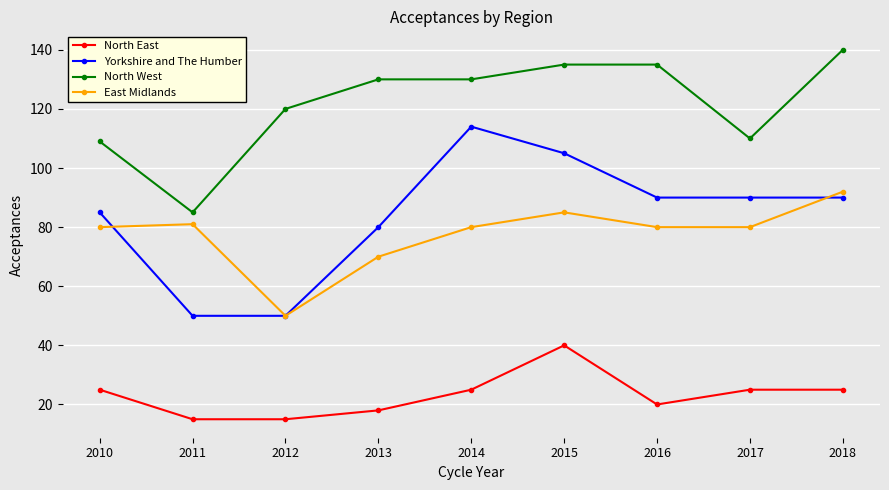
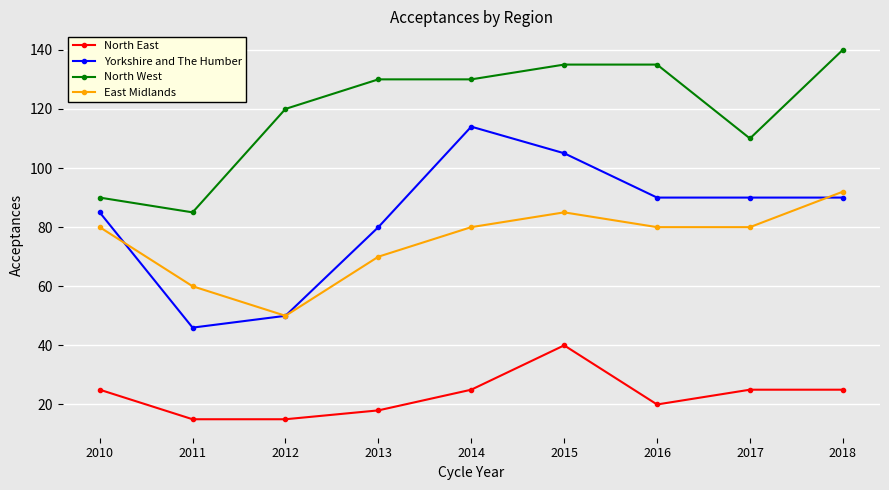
North West, 2010: 109 -> 90
Yorkshire and The Humber, 2011: 50 -> 46
East Midlands, 2011: 81 -> 60
